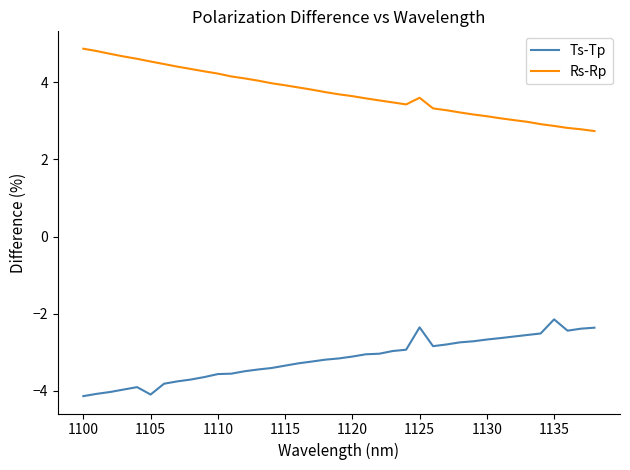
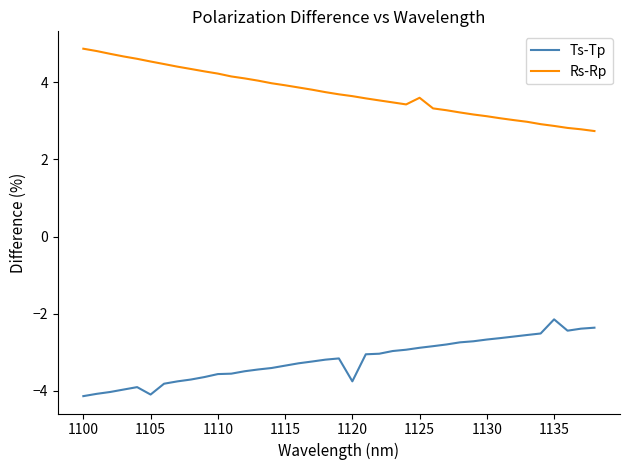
Ts-Tp, 1120: -3.1 -> -3.8
Ts-Tp, 1125: -2.4 -> -2.9
